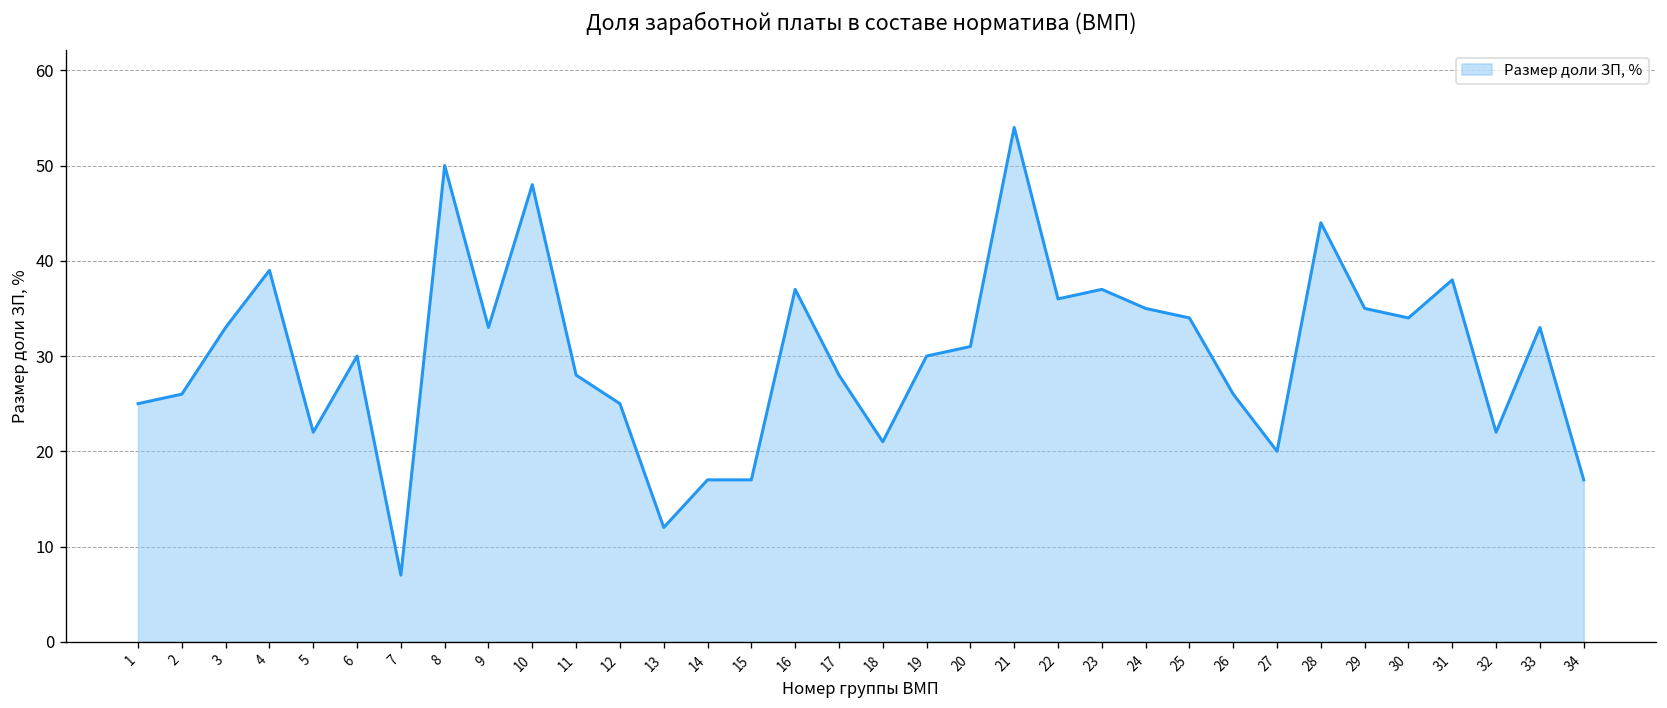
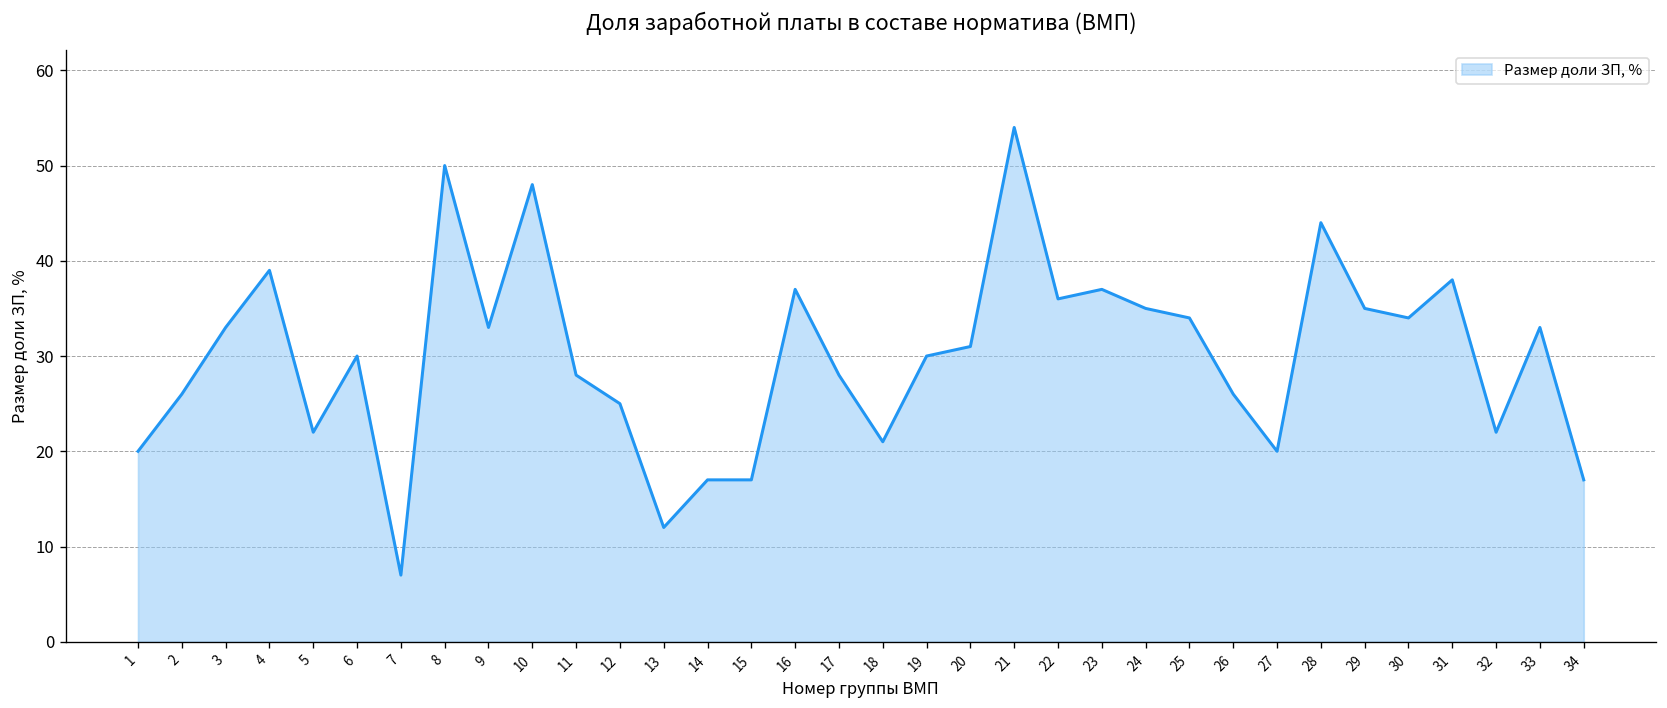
1: 25 -> 20
